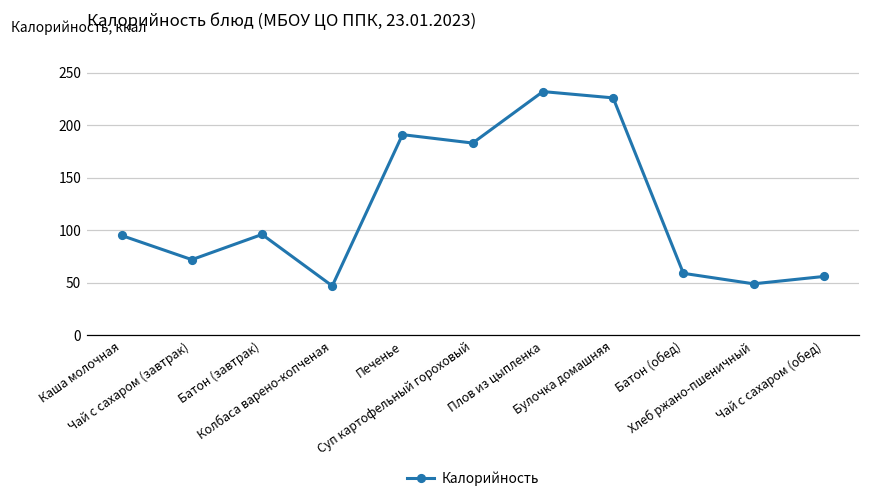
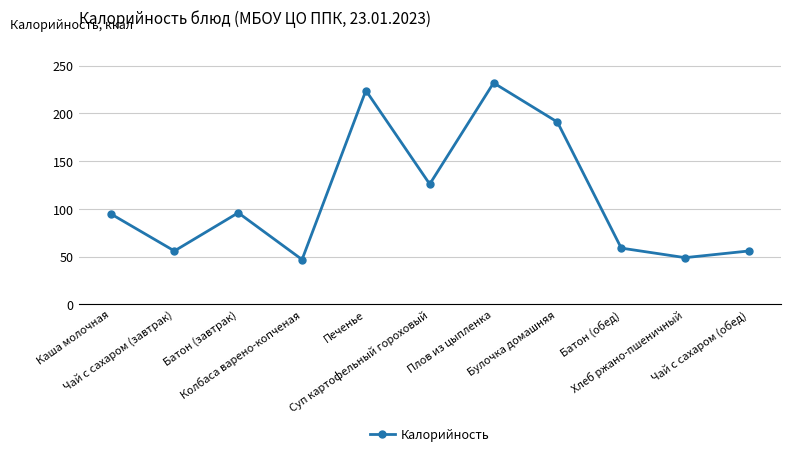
Чай с сахаром (завтрак): 70 -> 60
Печенье: 190 -> 220
Суп картофельный гороховый: 180 -> 130
Булочка домашняя: 230 -> 190
